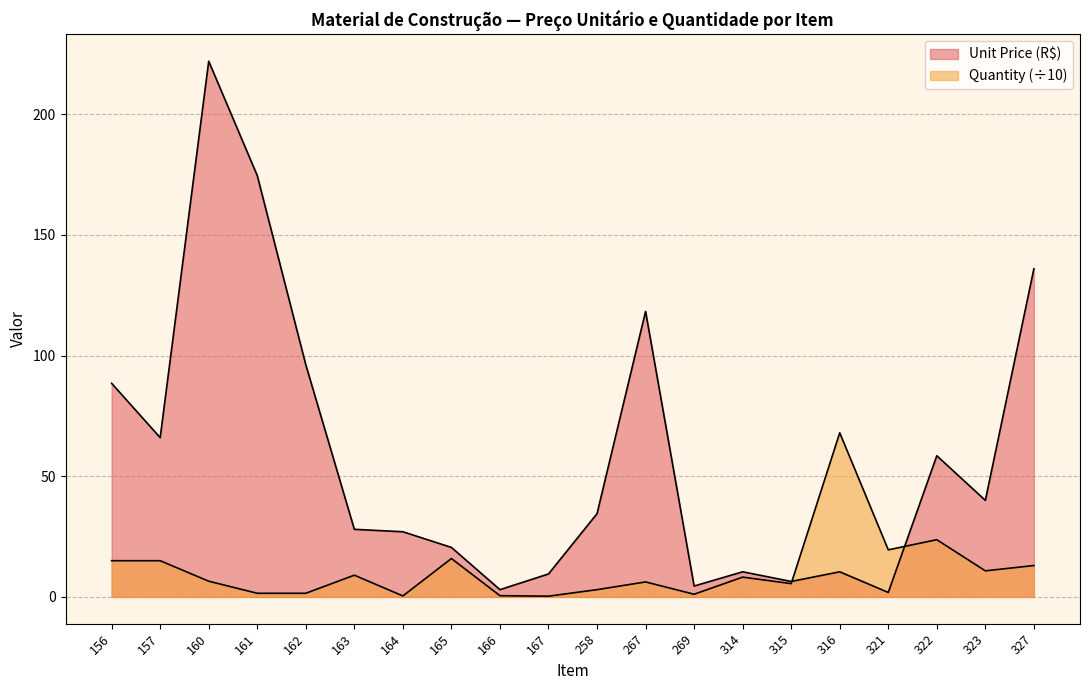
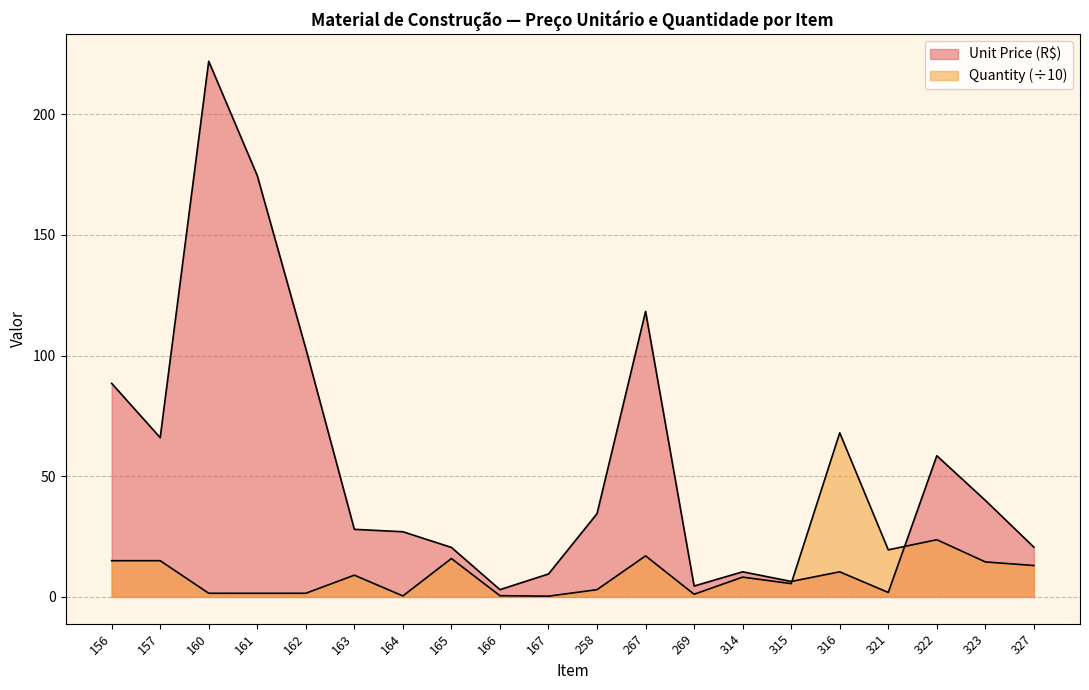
Quantity (÷10), 160: 7 -> 2
Unit Price (R$), 162: 96 -> 103
Quantity (÷10), 267: 6 -> 17
Quantity (÷10), 323: 11 -> 15
Unit Price (R$), 327: 136 -> 21
